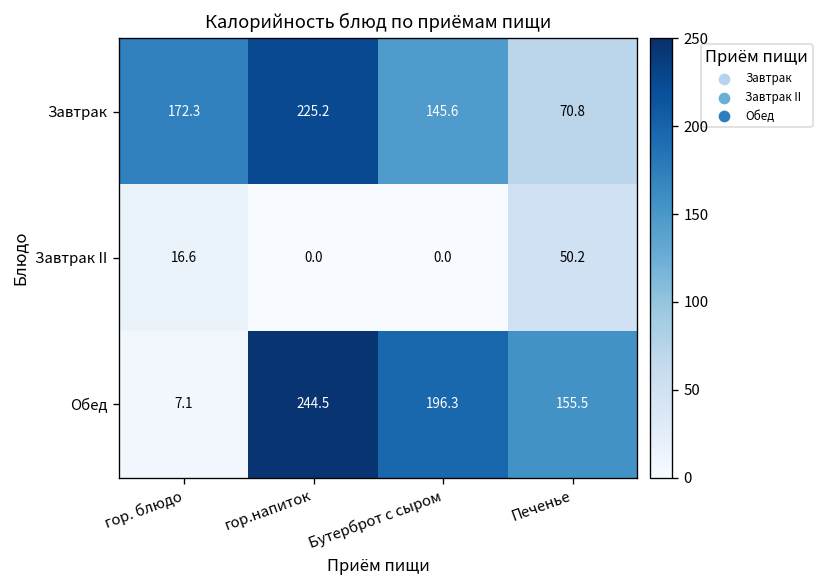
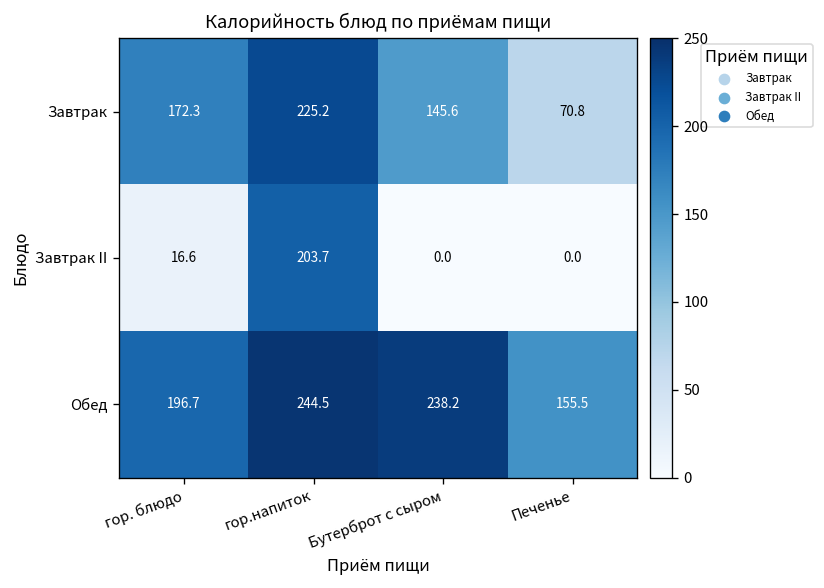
Завтрак II, гор.напиток: 0.0 -> 203.7
Завтрак II, Печенье: 50.2 -> 0.0
Обед, гор. блюдо: 7.1 -> 196.7
Обед, Бутерброт с сыром: 196.3 -> 238.2
